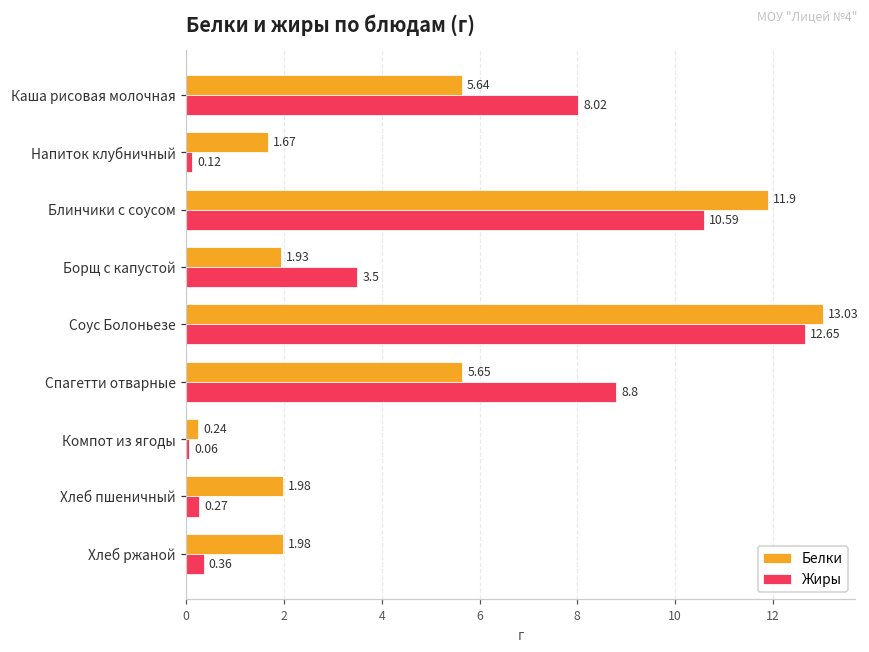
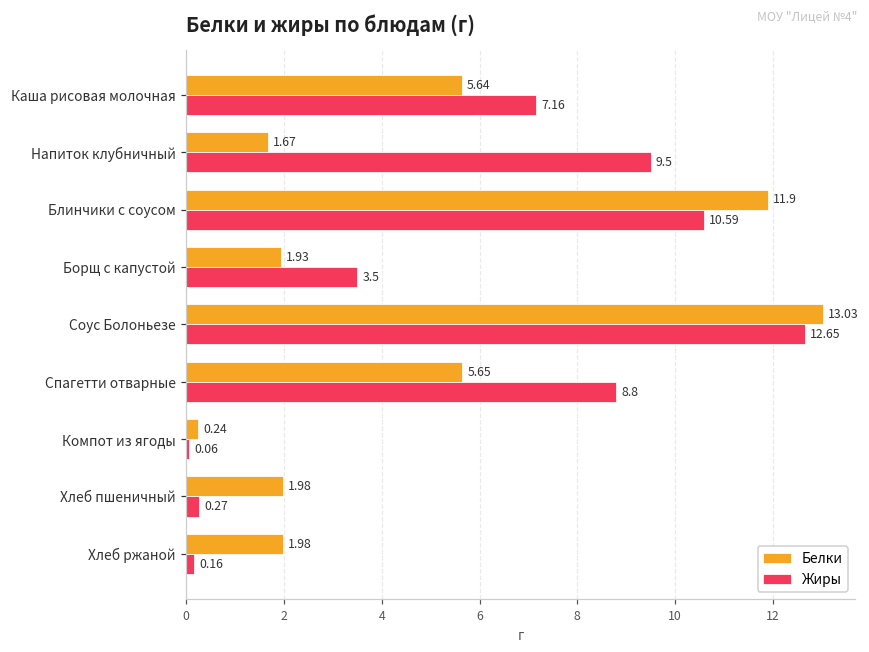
Жиры, Каша рисовая молочная: 8.02 -> 7.16
Жиры, Напиток клубничный: 0.12 -> 9.5
Жиры, Хлеб ржаной: 0.36 -> 0.16
